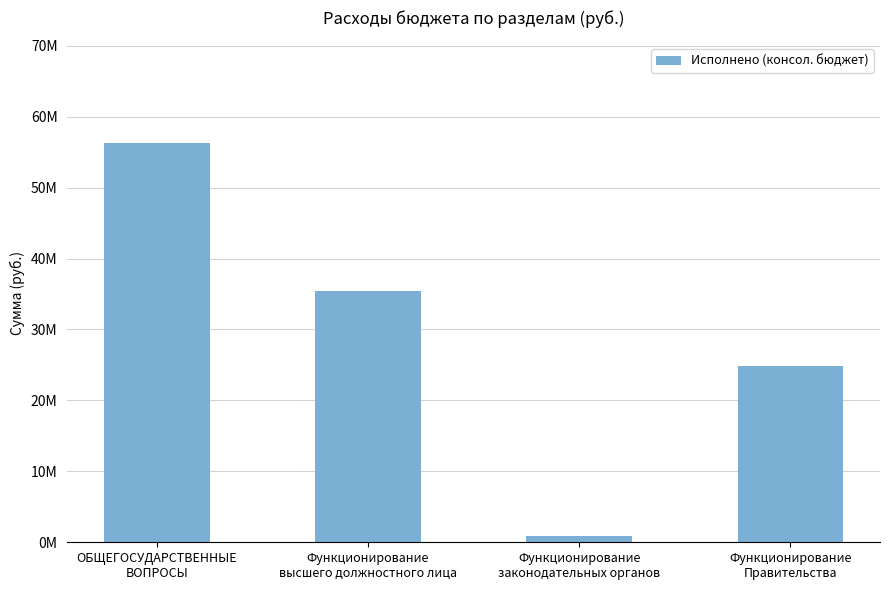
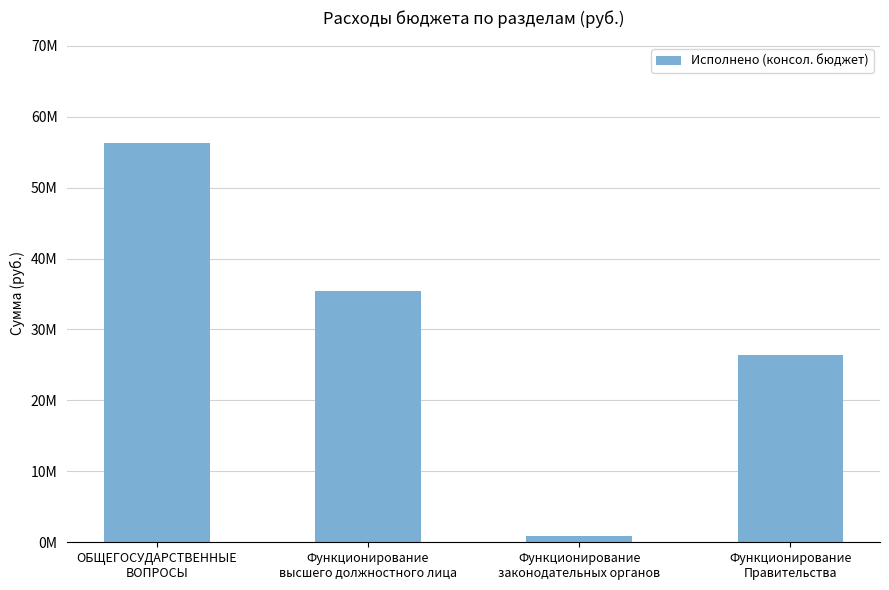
Функционирование Правительства: 25000000 -> 26000000
